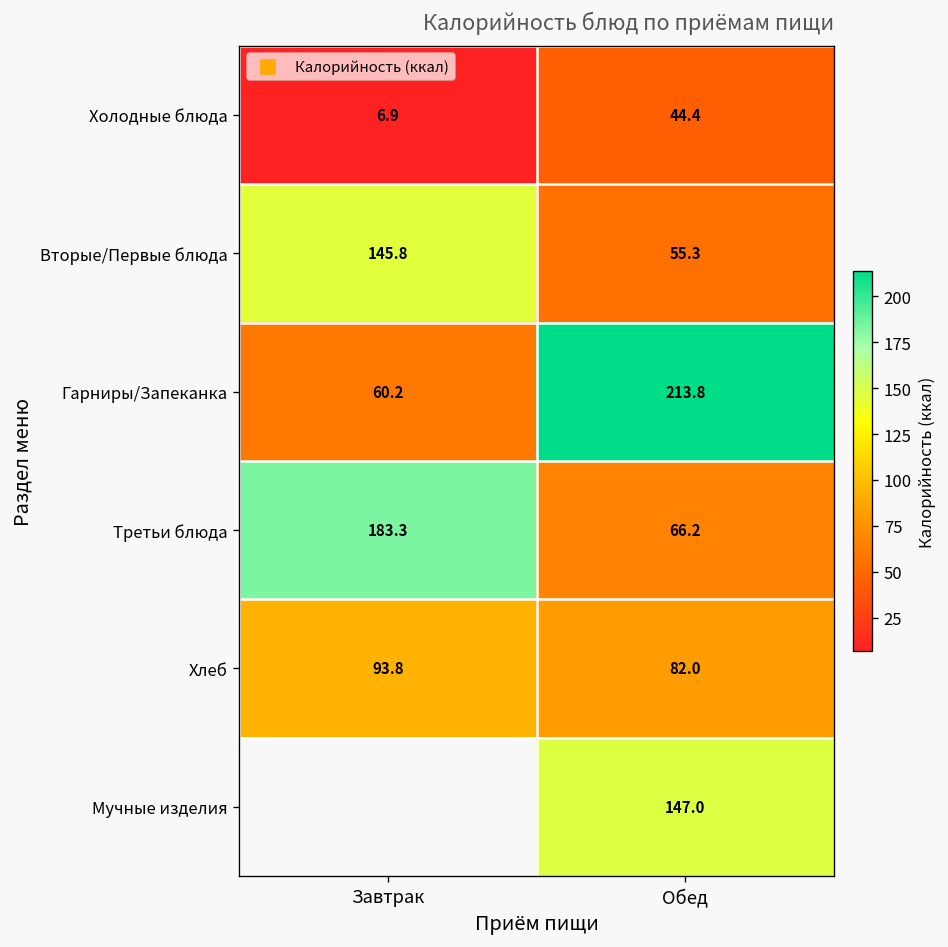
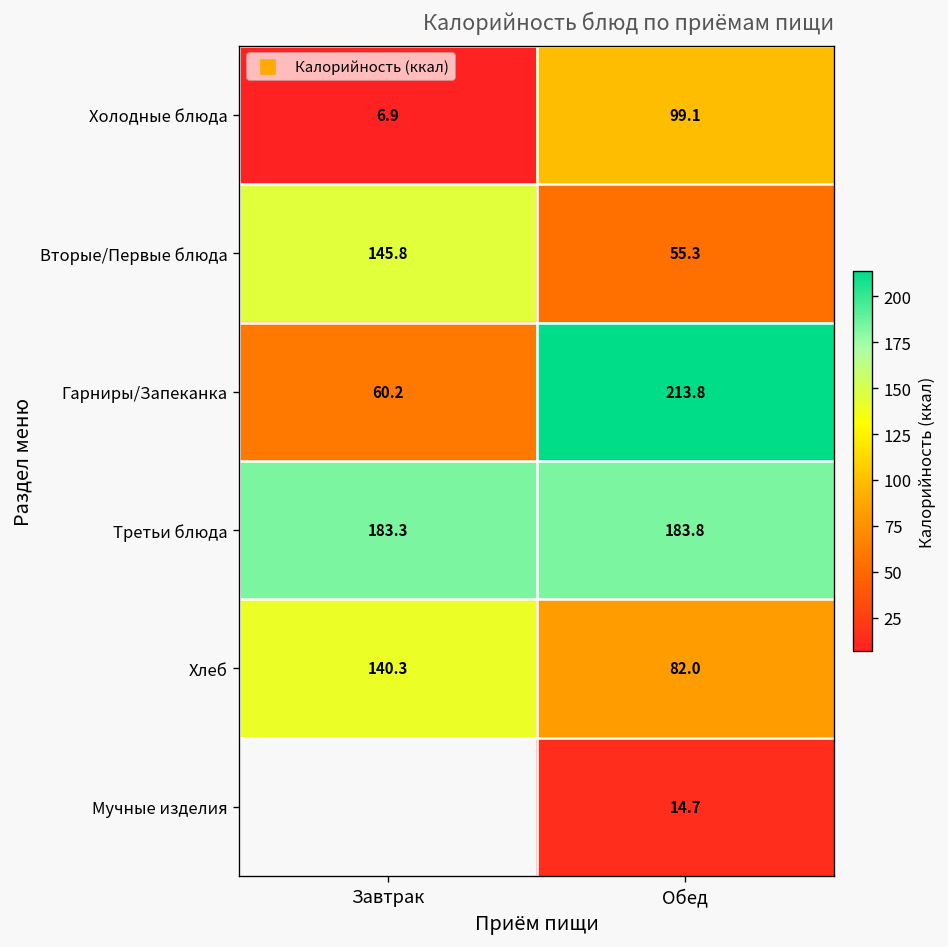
Холодные блюда, Обед: 44.4 -> 99.1
Третьи блюда, Обед: 66.2 -> 183.8
Хлеб, Завтрак: 93.8 -> 140.3
Мучные изделия, Обед: 147.0 -> 14.7
